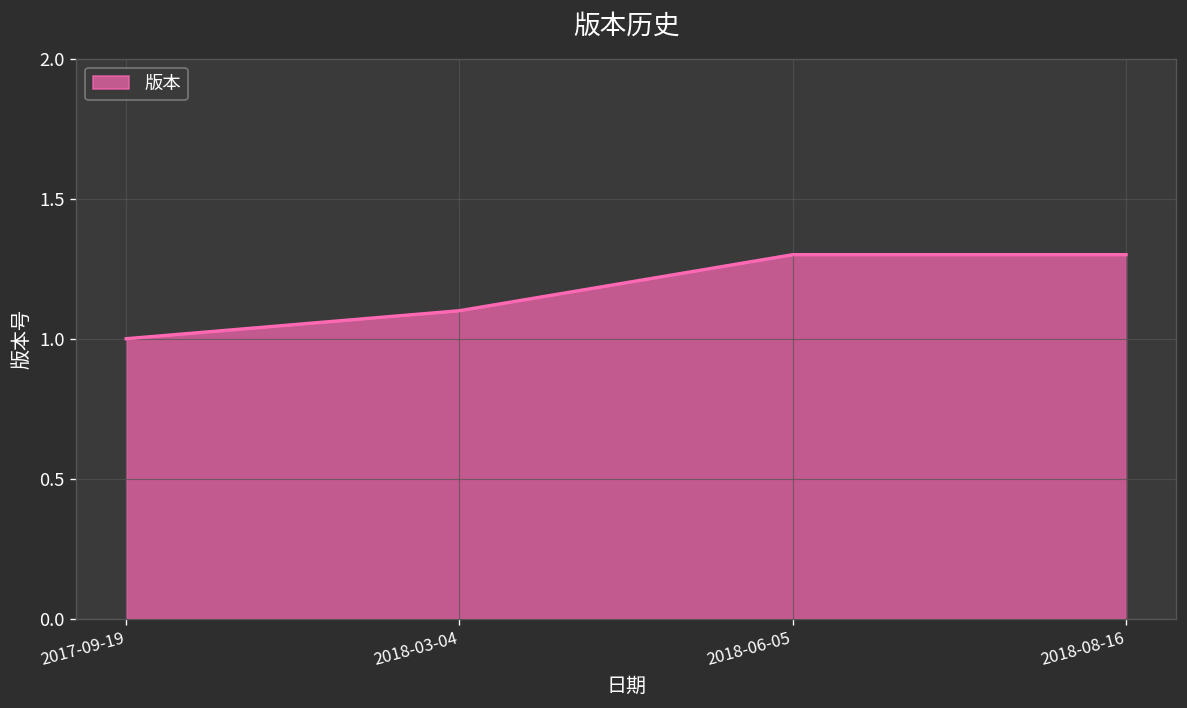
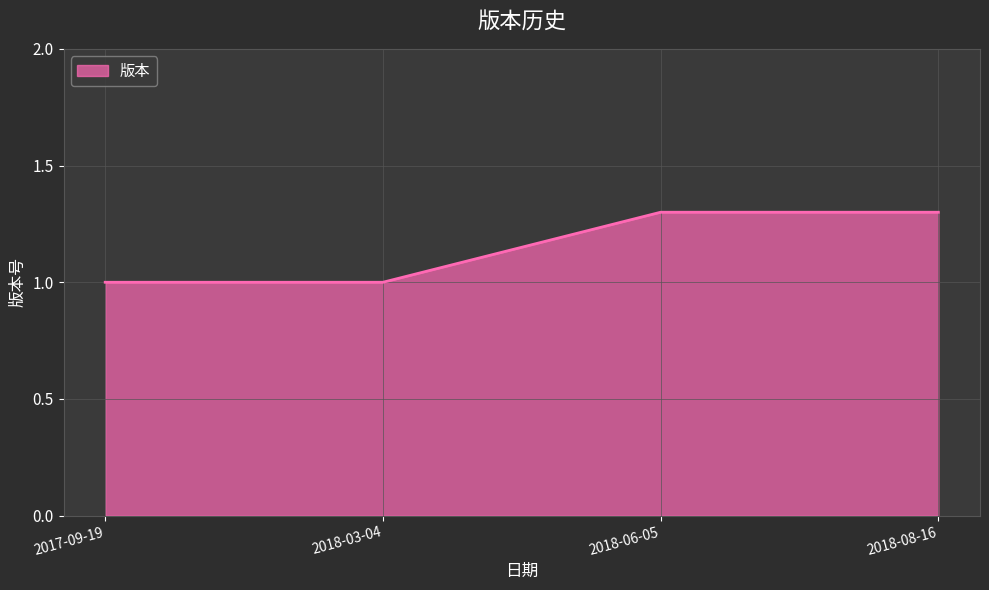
2018-03-04: 1.1 -> 1.0
